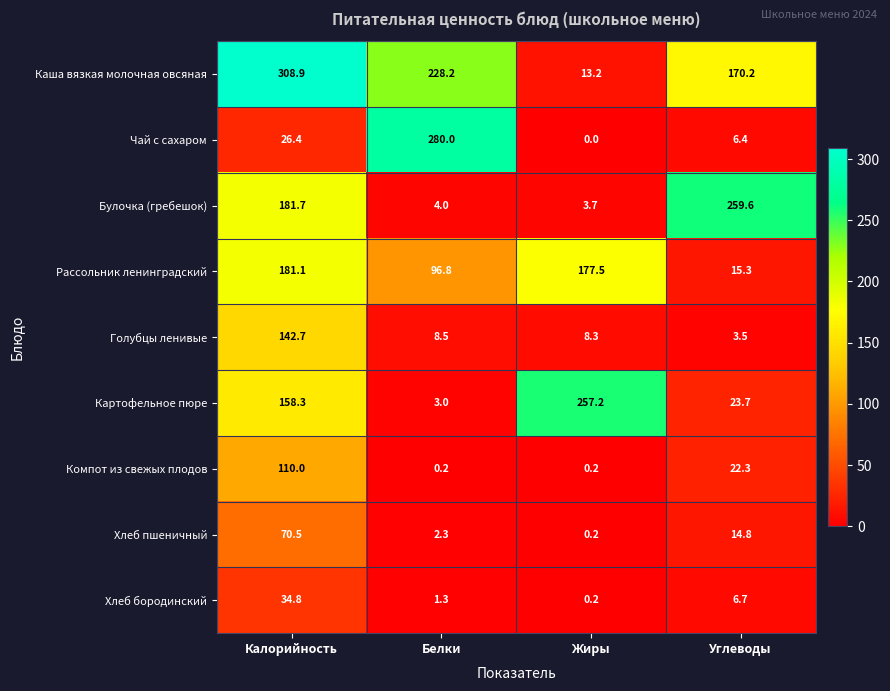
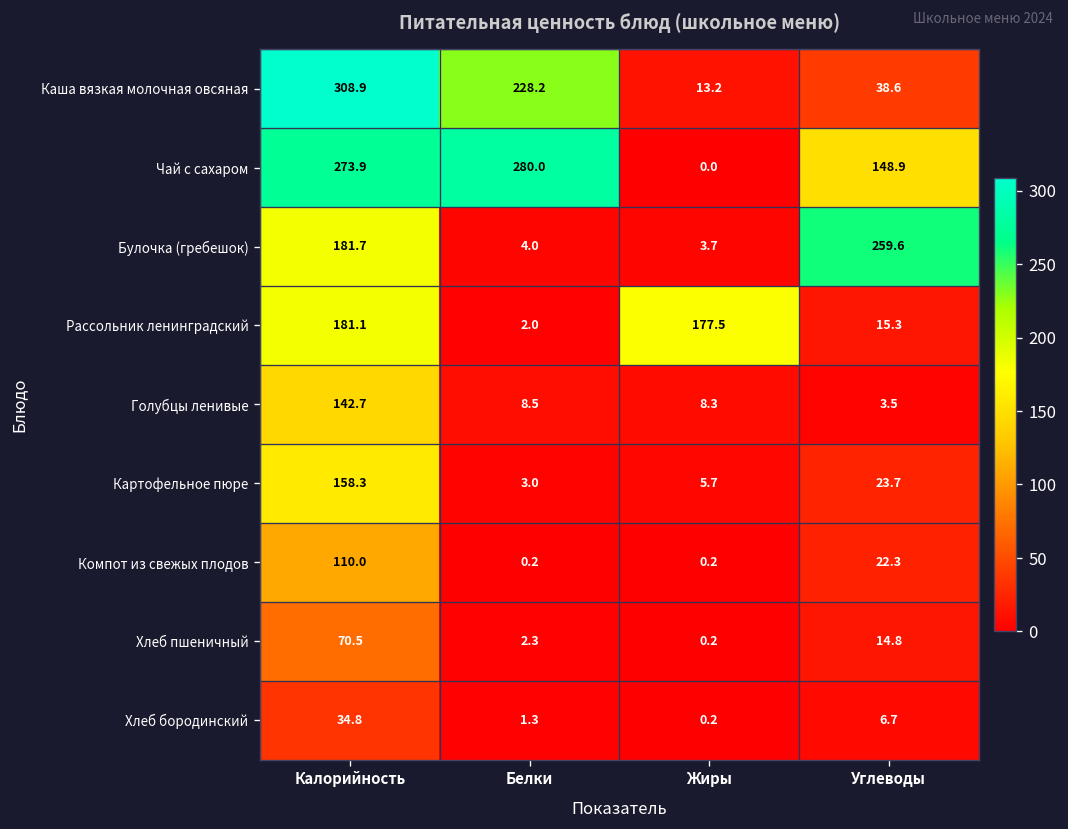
Каша вязкая молочная овсяная, Углеводы: 170.2 -> 38.6
Чай с сахаром, Калорийность: 26.4 -> 273.9
Чай с сахаром, Углеводы: 6.4 -> 148.9
Рассольник ленинградский, Белки: 96.8 -> 2.0
Картофельное пюре, Жиры: 257.2 -> 5.7
